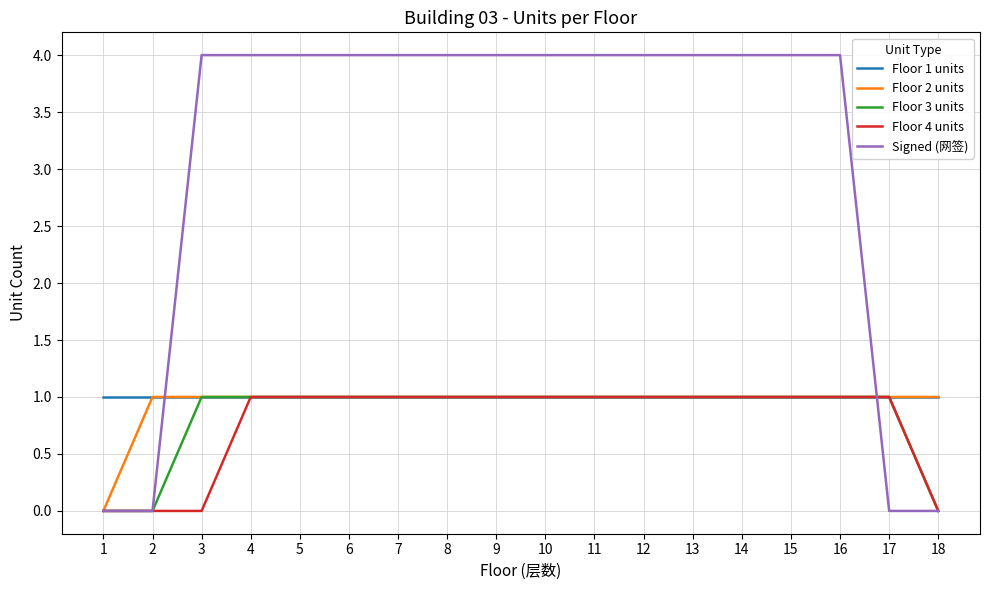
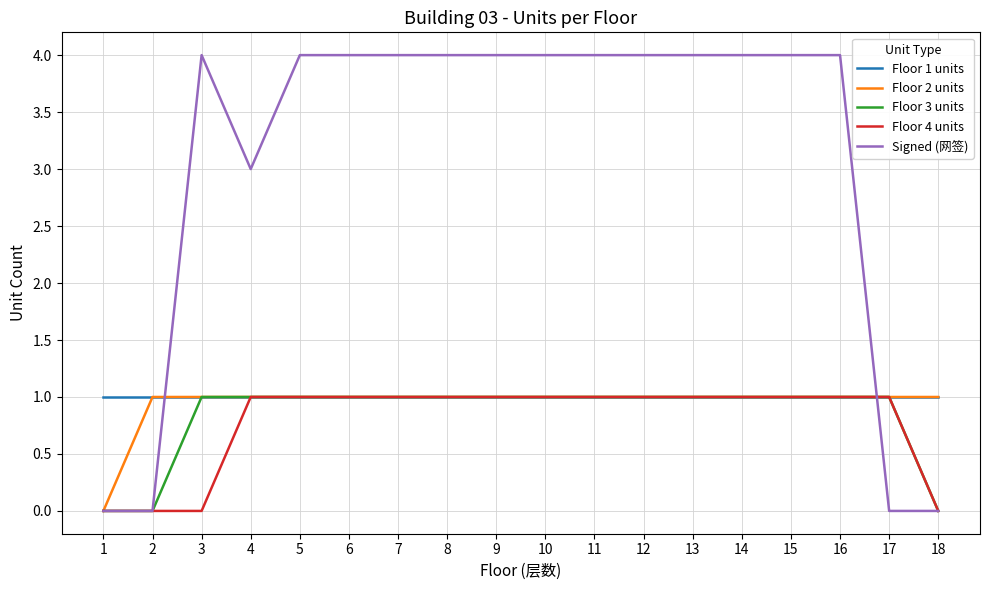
Signed (网签), 4: 4 -> 3
